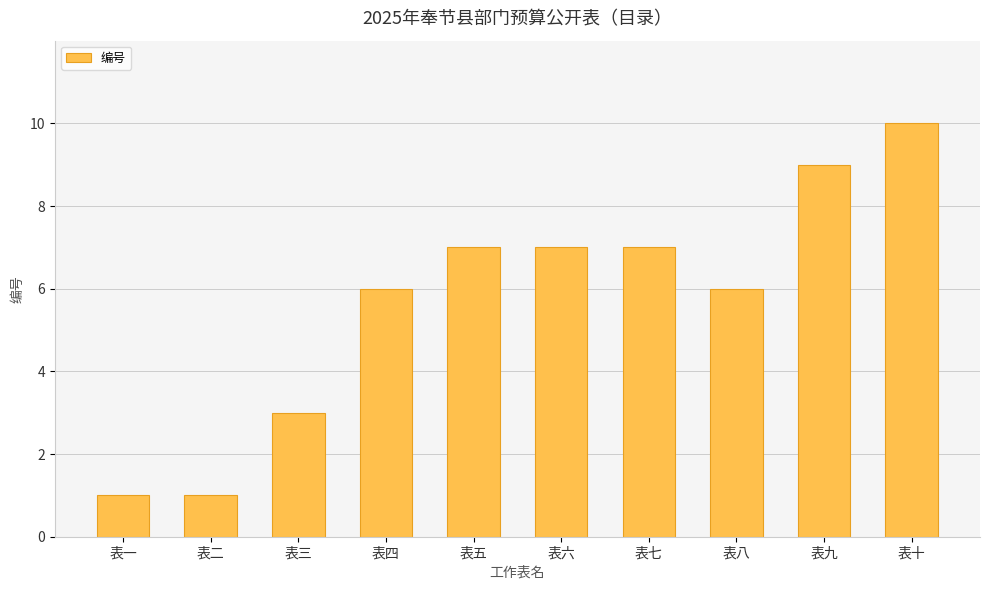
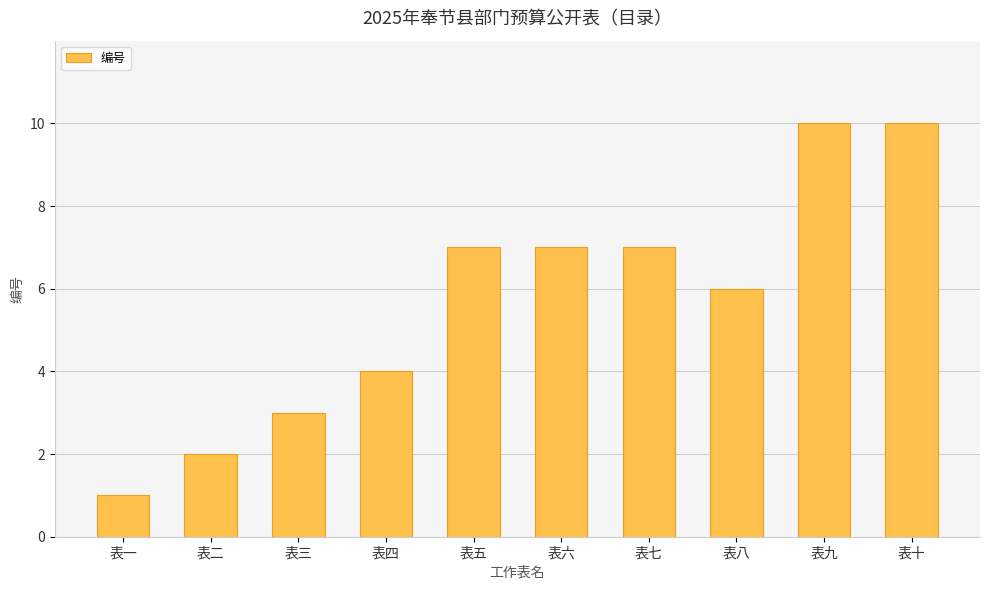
表二: 1 -> 2
表四: 6 -> 4
表九: 9 -> 10
